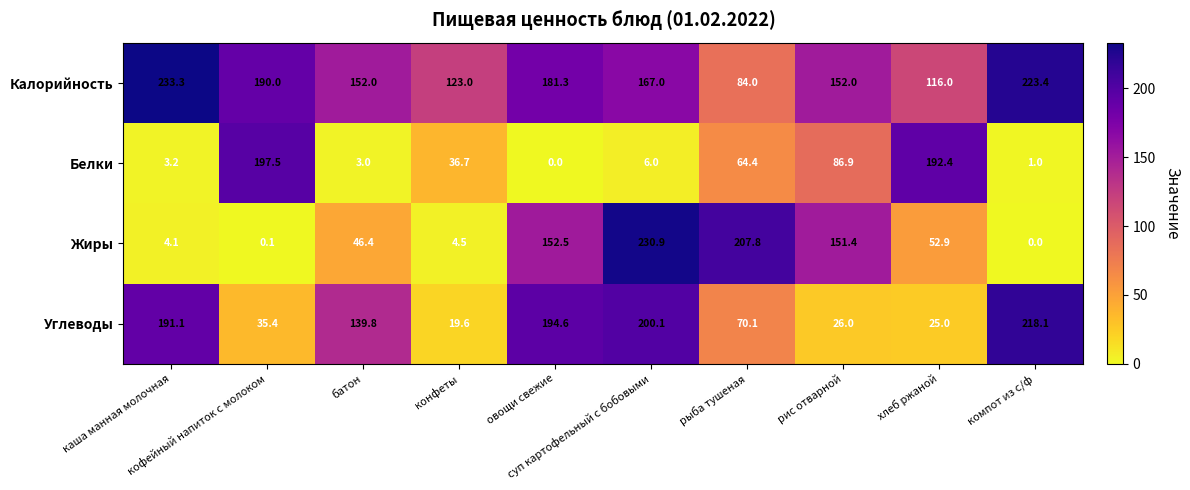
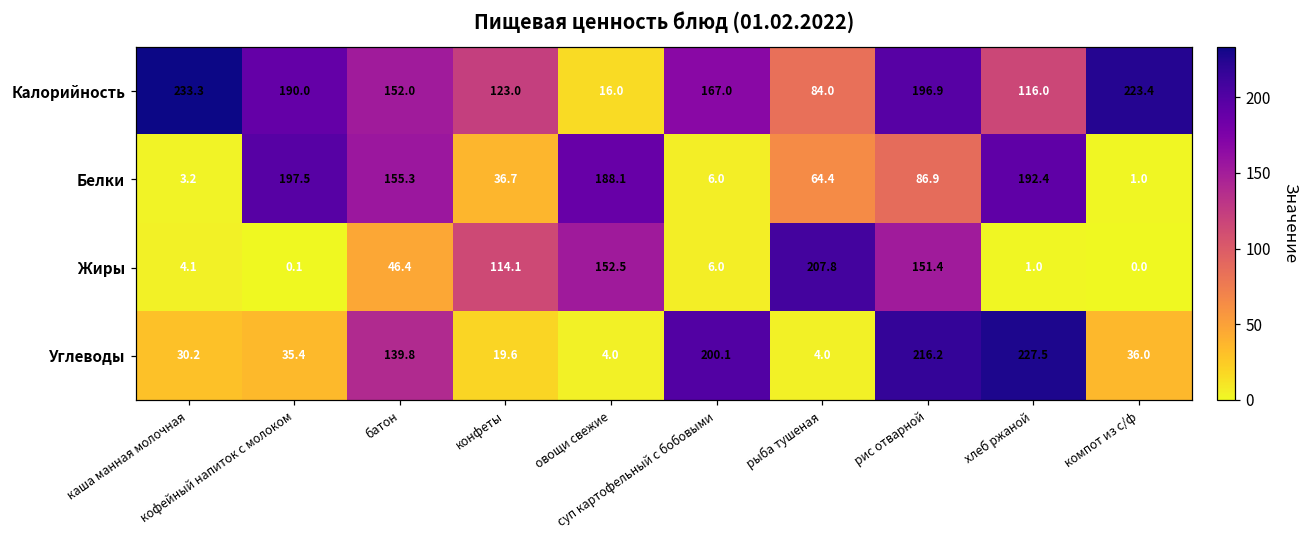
Калорийность, овощи свежие: 181.3 -> 16.0
Калорийность, рис отварной: 152.0 -> 196.9
Белки, батон: 3.0 -> 155.3
Белки, овощи свежие: 0.0 -> 188.1
Жиры, конфеты: 4.5 -> 114.1
Жиры, суп картофельный с бобовыми: 230.9 -> 6.0
Жиры, хлеб ржаной: 52.9 -> 1.0
Углеводы, каша манная молочная: 191.1 -> 30.2
Углеводы, овощи свежие: 194.6 -> 4.0
Углеводы, рыба тушеная: 70.1 -> 4.0
Углеводы, рис отварной: 26.0 -> 216.2
Углеводы, хлеб ржаной: 25.0 -> 227.5
Углеводы, компот из с/ф: 218.1 -> 36.0
